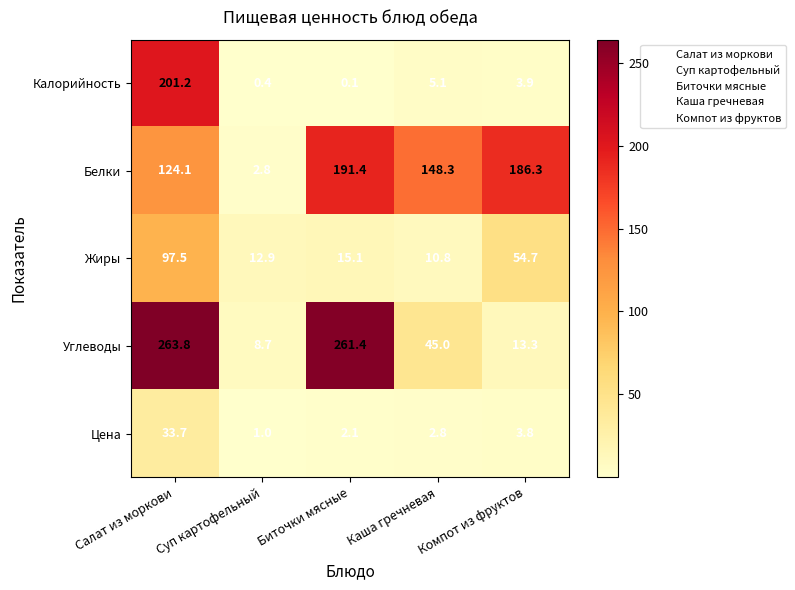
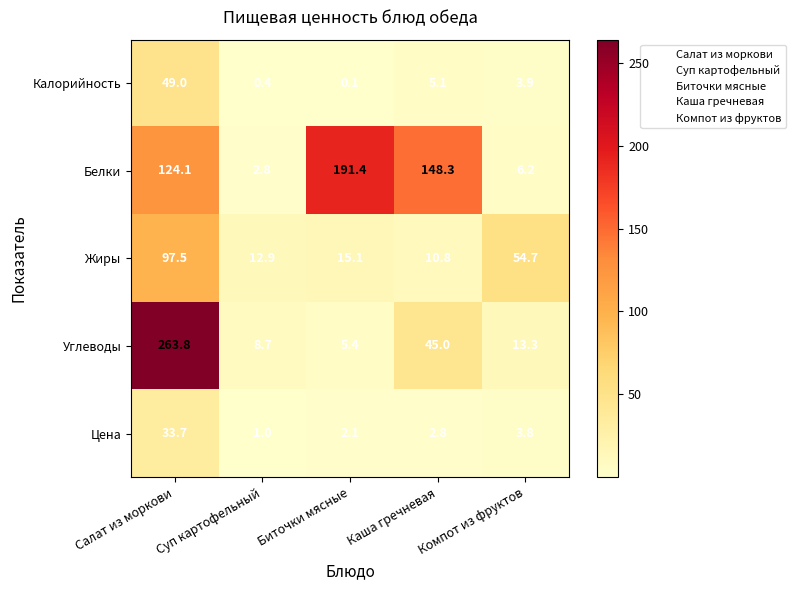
Калорийность, Салат из моркови: 201.2 -> 49.0
Белки, Компот из фруктов: 186.3 -> 6.2
Углеводы, Биточки мясные: 261.4 -> 5.4
